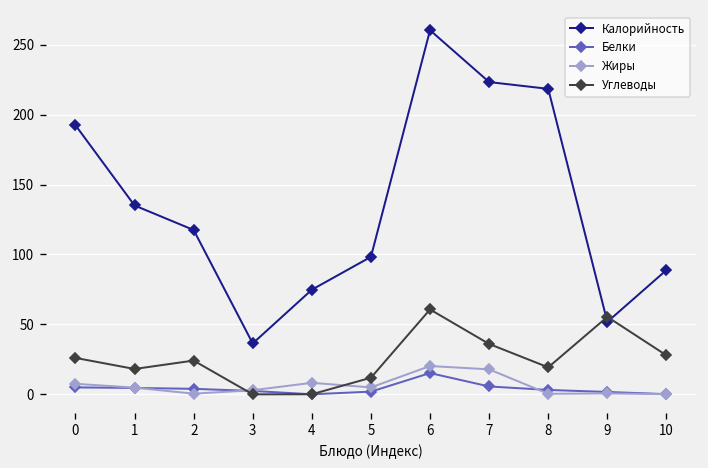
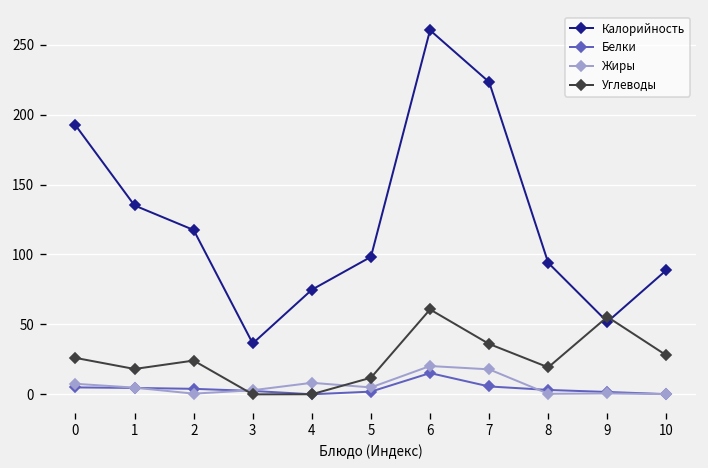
Калорийность, 8: 218 -> 94
